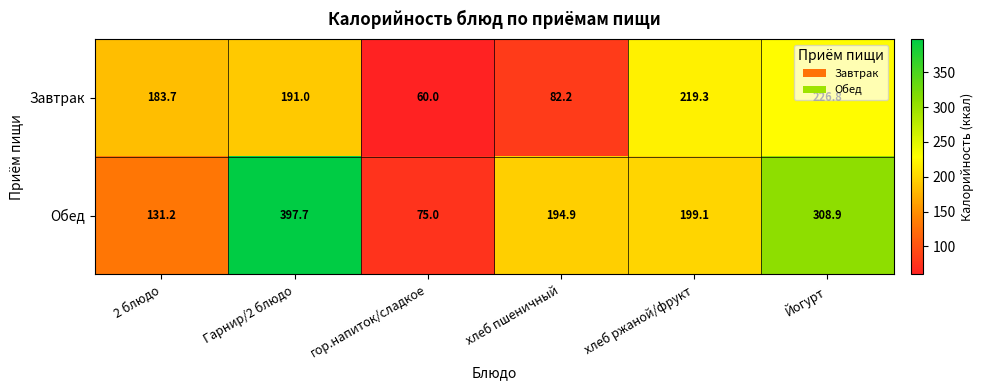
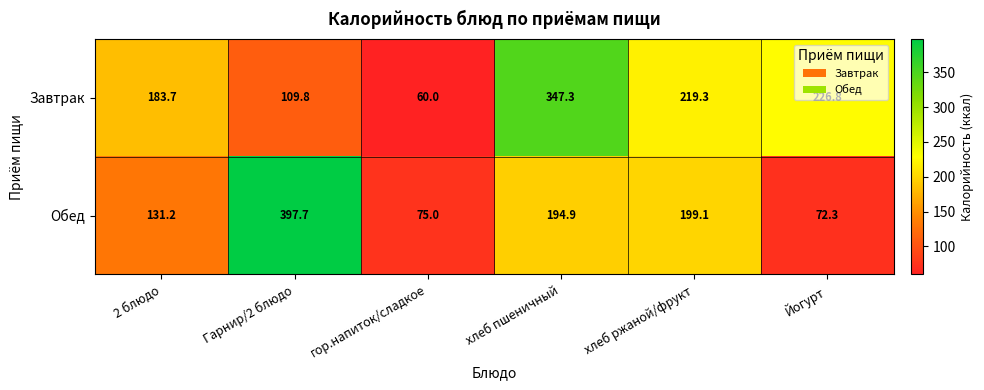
Завтрак, Гарнир/2 блюдо: 191.0 -> 109.8
Завтрак, хлеб пшеничный: 82.2 -> 347.3
Обед, Йогурт: 308.9 -> 72.3
